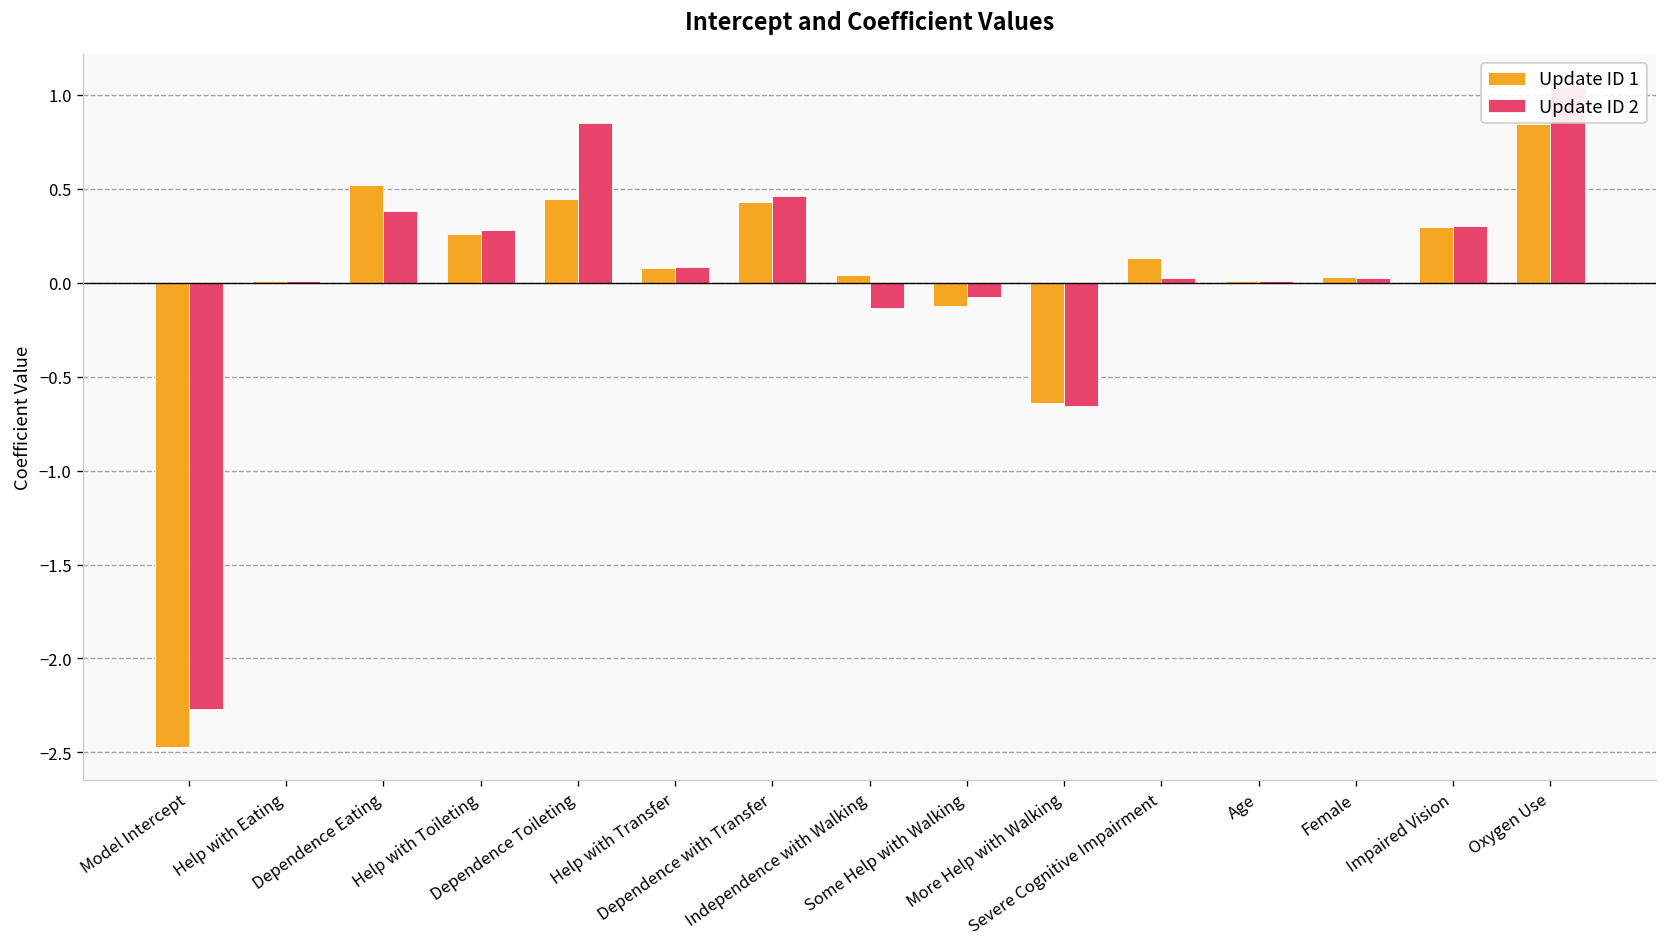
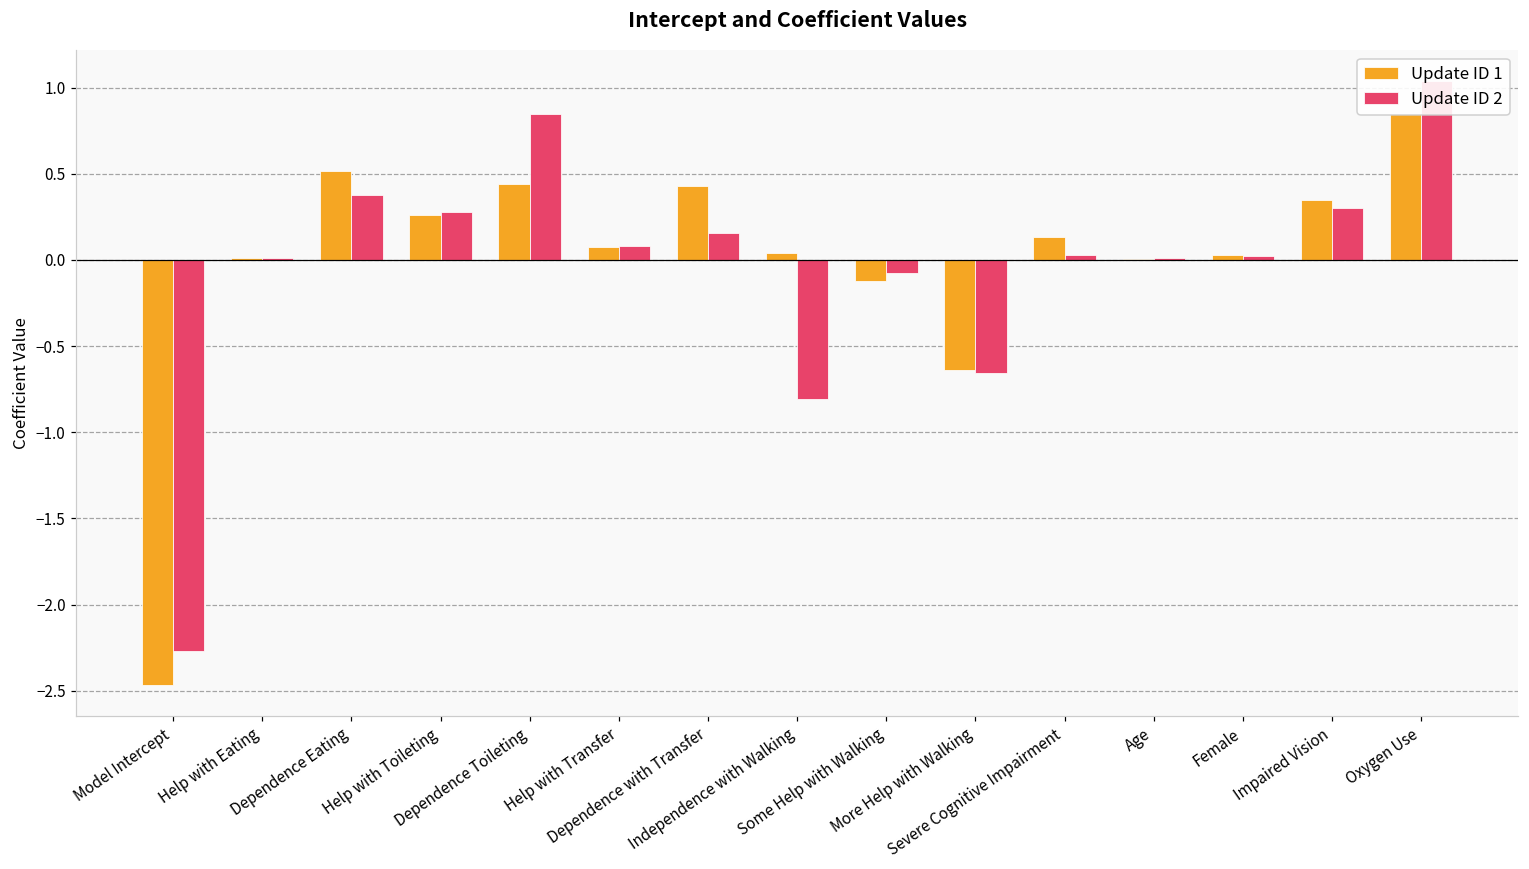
Update ID 2, Dependence with Transfer: 0.46 -> 0.16
Update ID 2, Independence with Walking: -0.14 -> -0.81
Update ID 1, Impaired Vision: 0.30 -> 0.35
